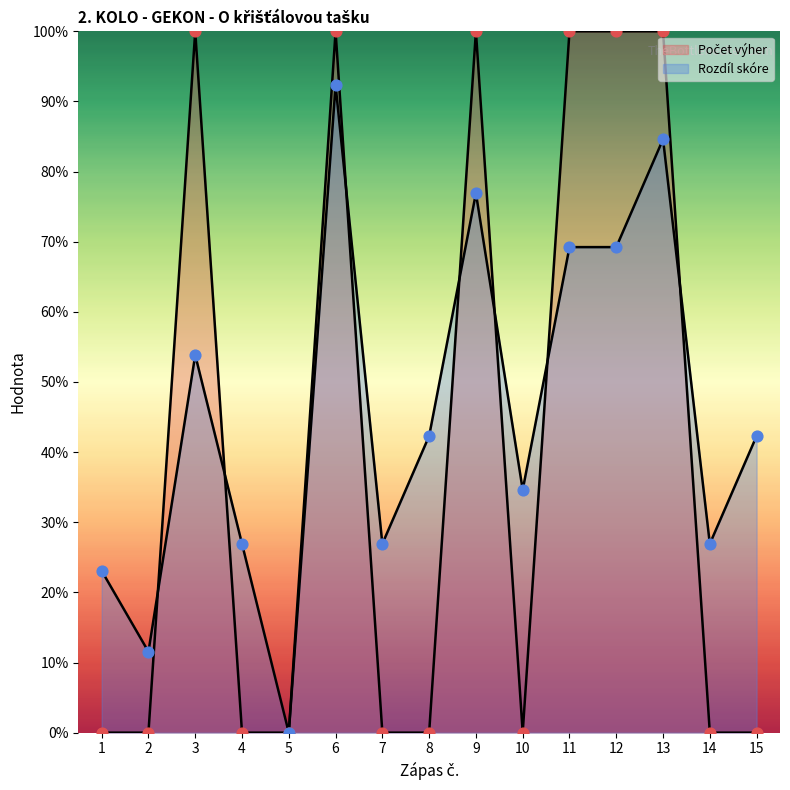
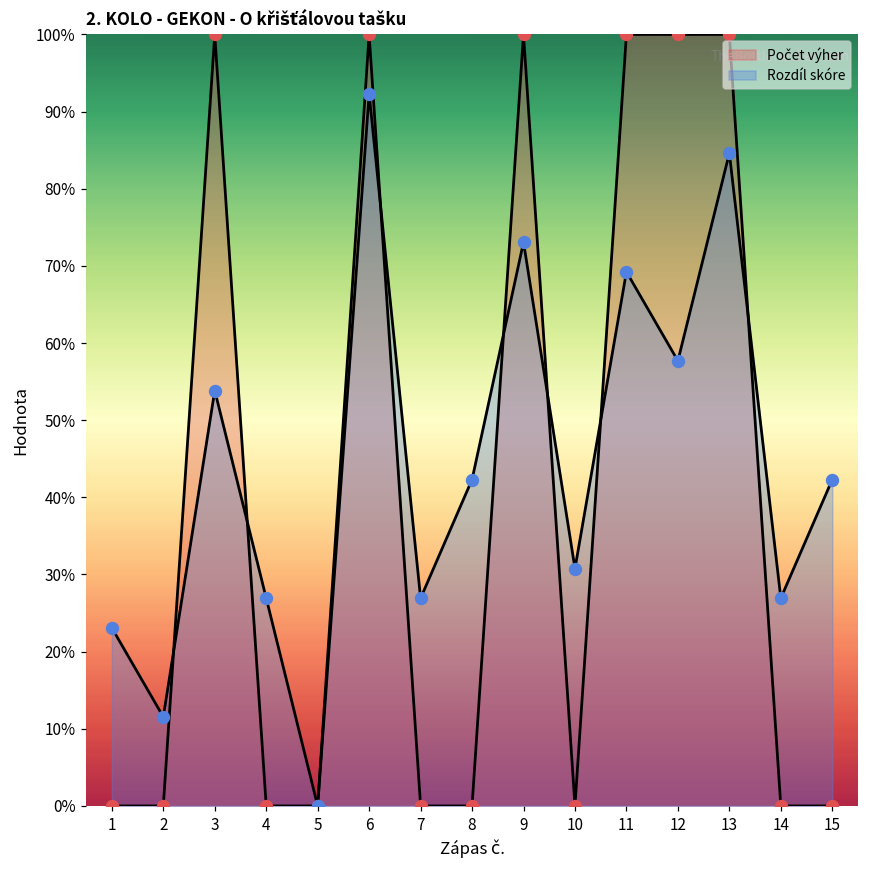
Rozdíl skóre, 9: 77% -> 73%
Rozdíl skóre, 10: 35% -> 31%
Rozdíl skóre, 12: 69% -> 58%
